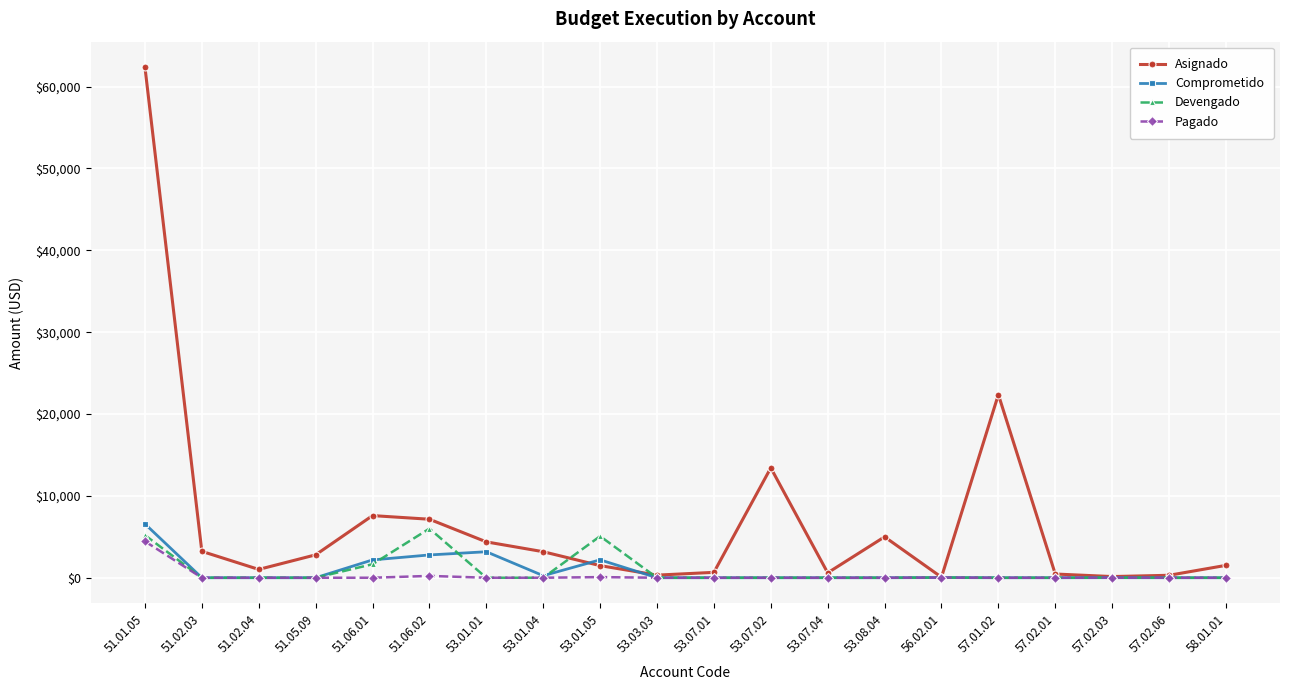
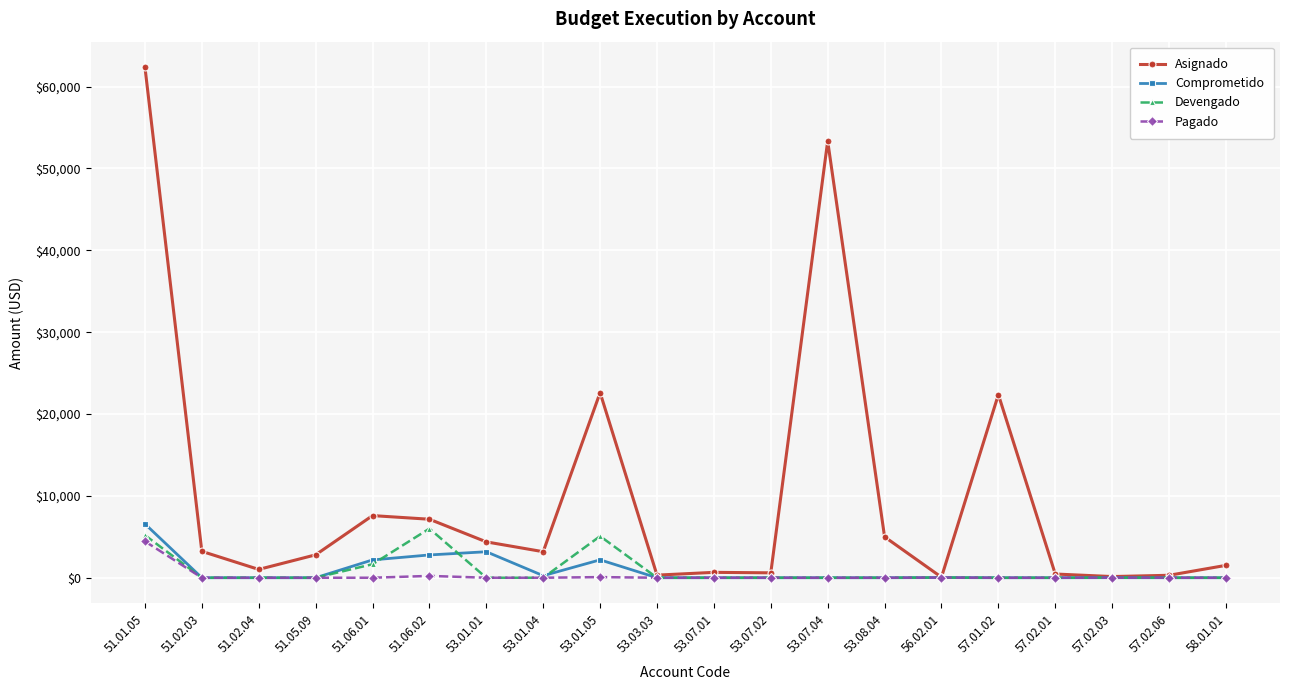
Asignado, 53.01.05: $1,000 -> $23,000
Asignado, 53.07.02: $13,000 -> $1,000
Asignado, 53.07.04: $1,000 -> $53,000
